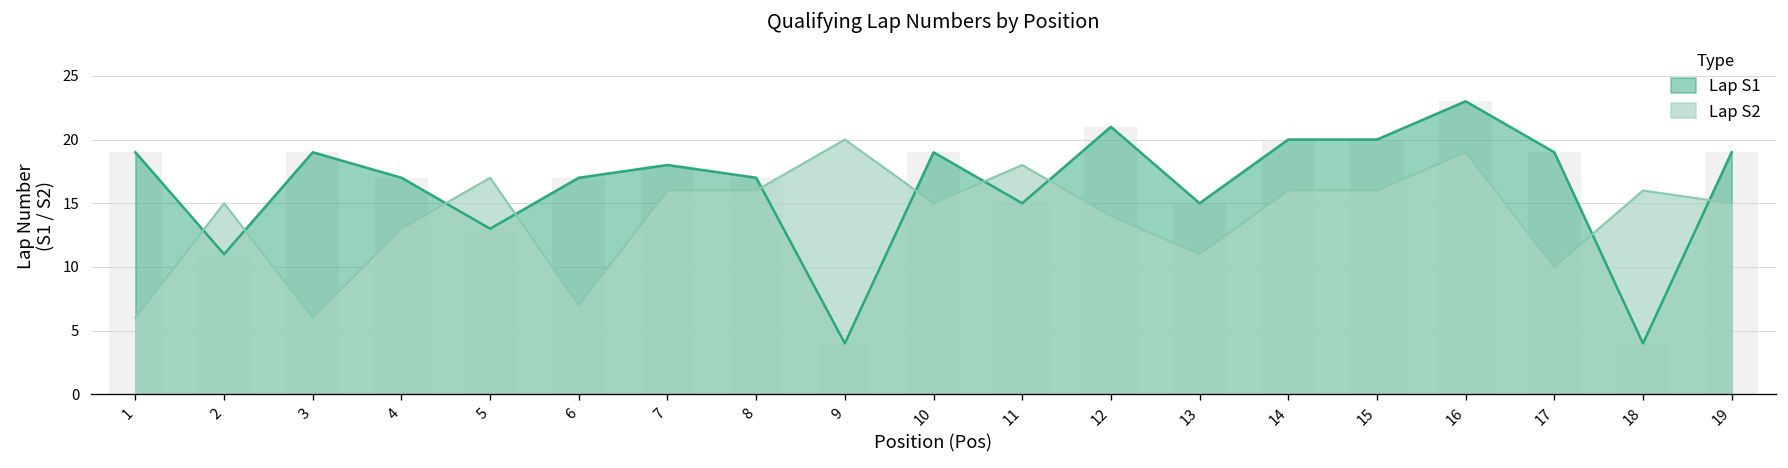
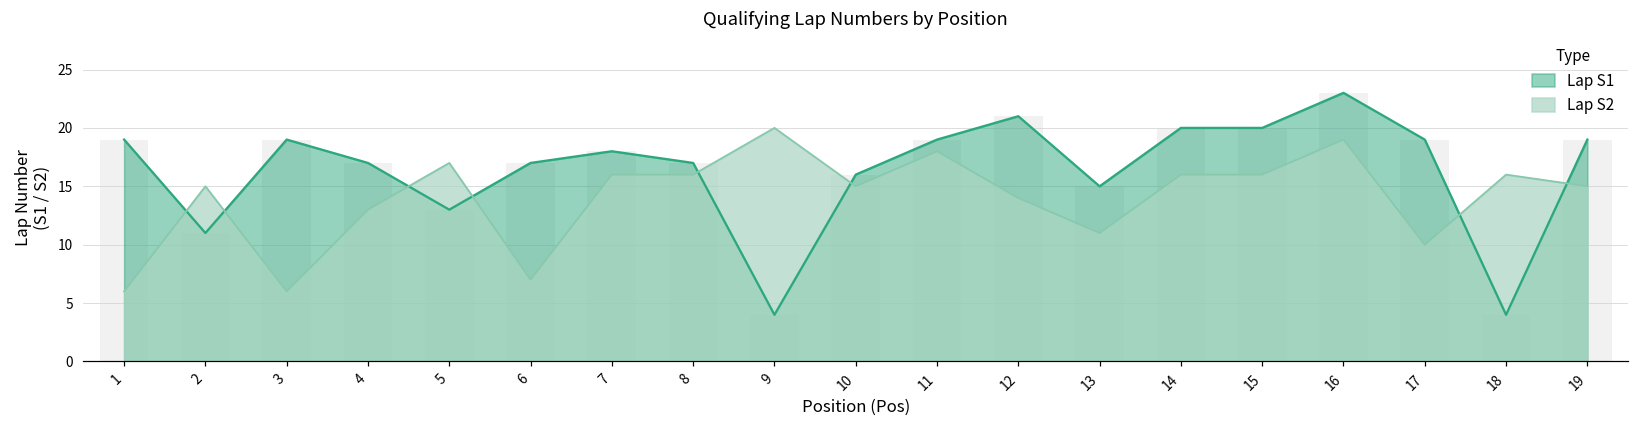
Lap S1, 10: 19 -> 16
Lap S1, 11: 15 -> 19
